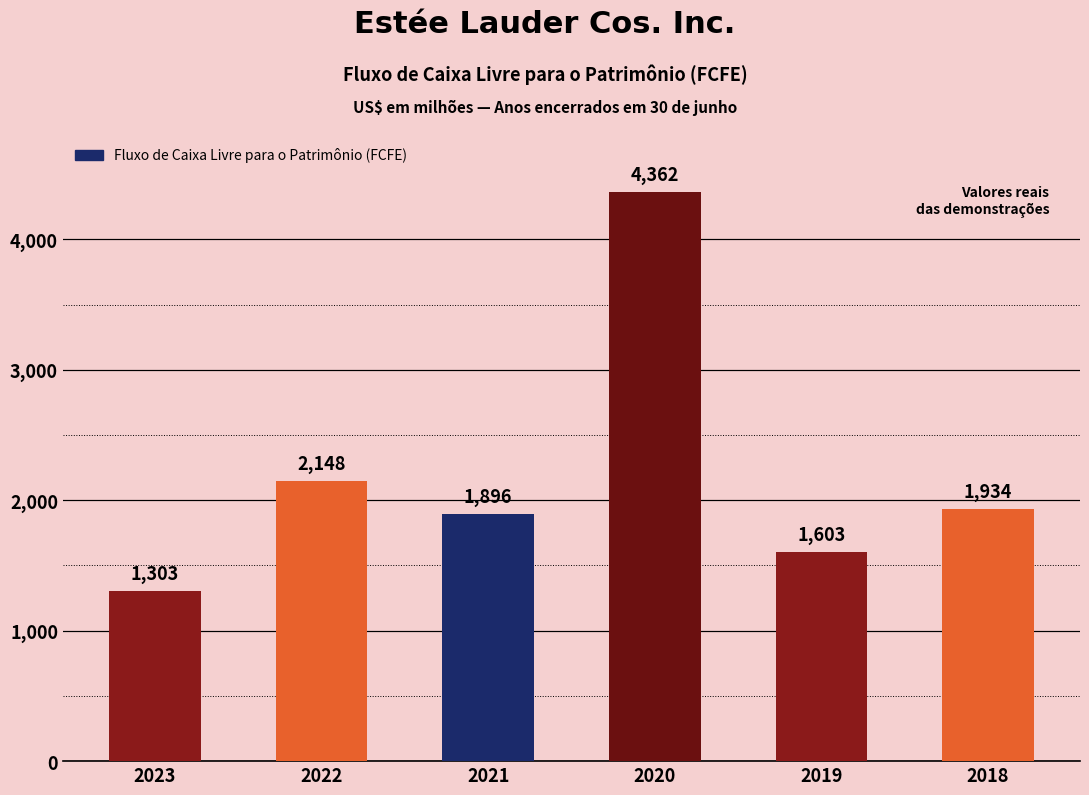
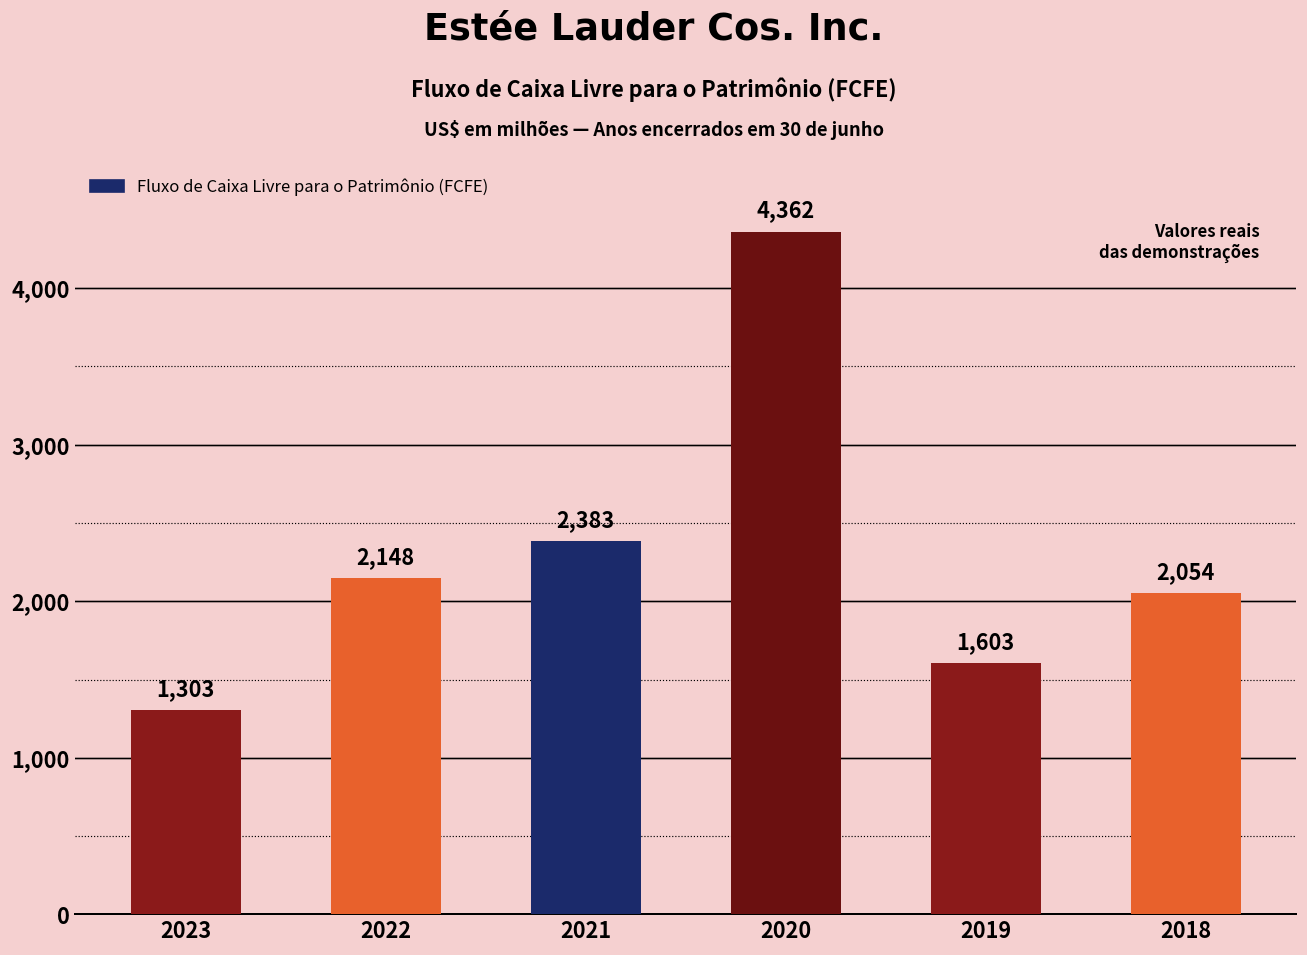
2021: 1,896 -> 2,383
2018: 1,934 -> 2,054
